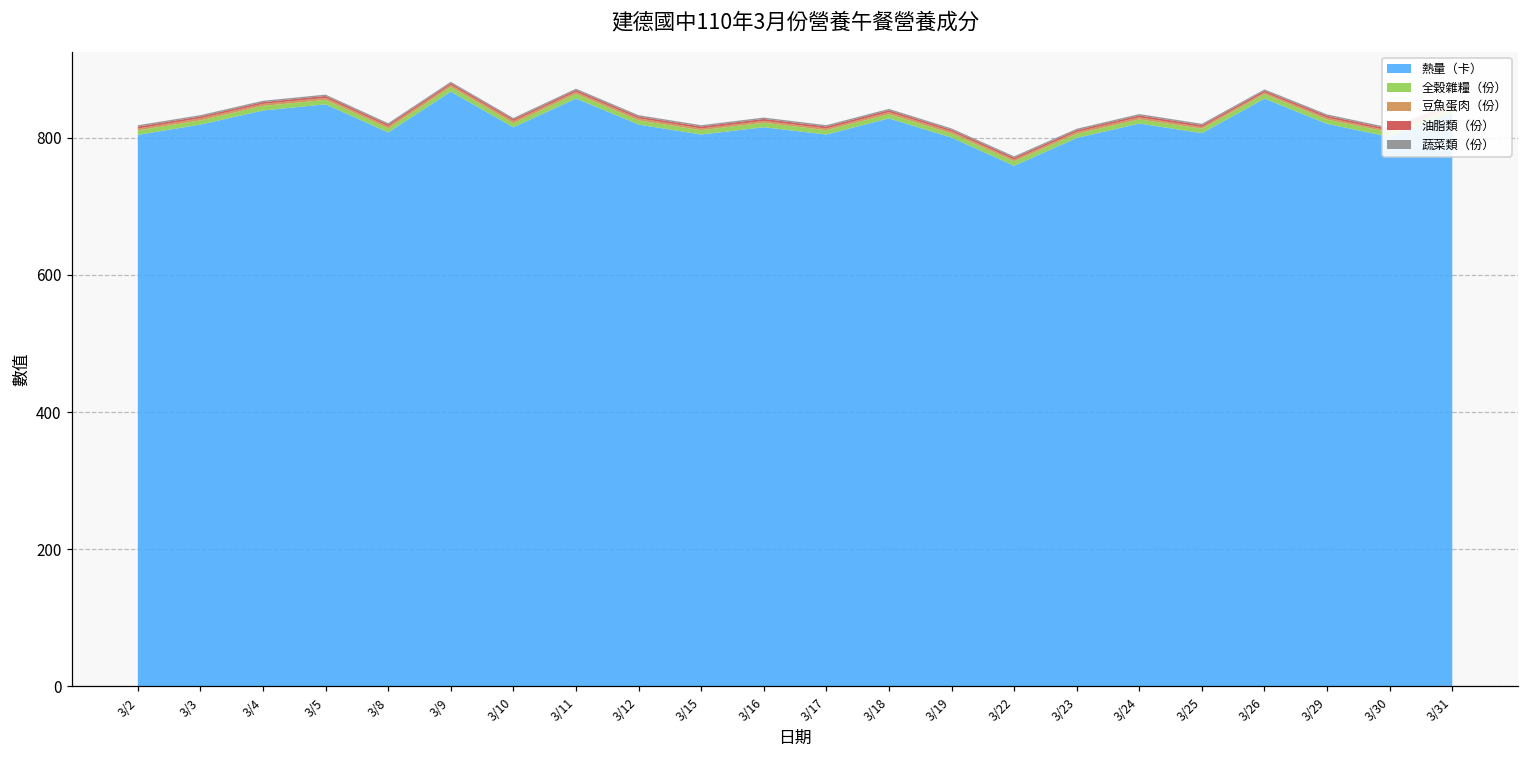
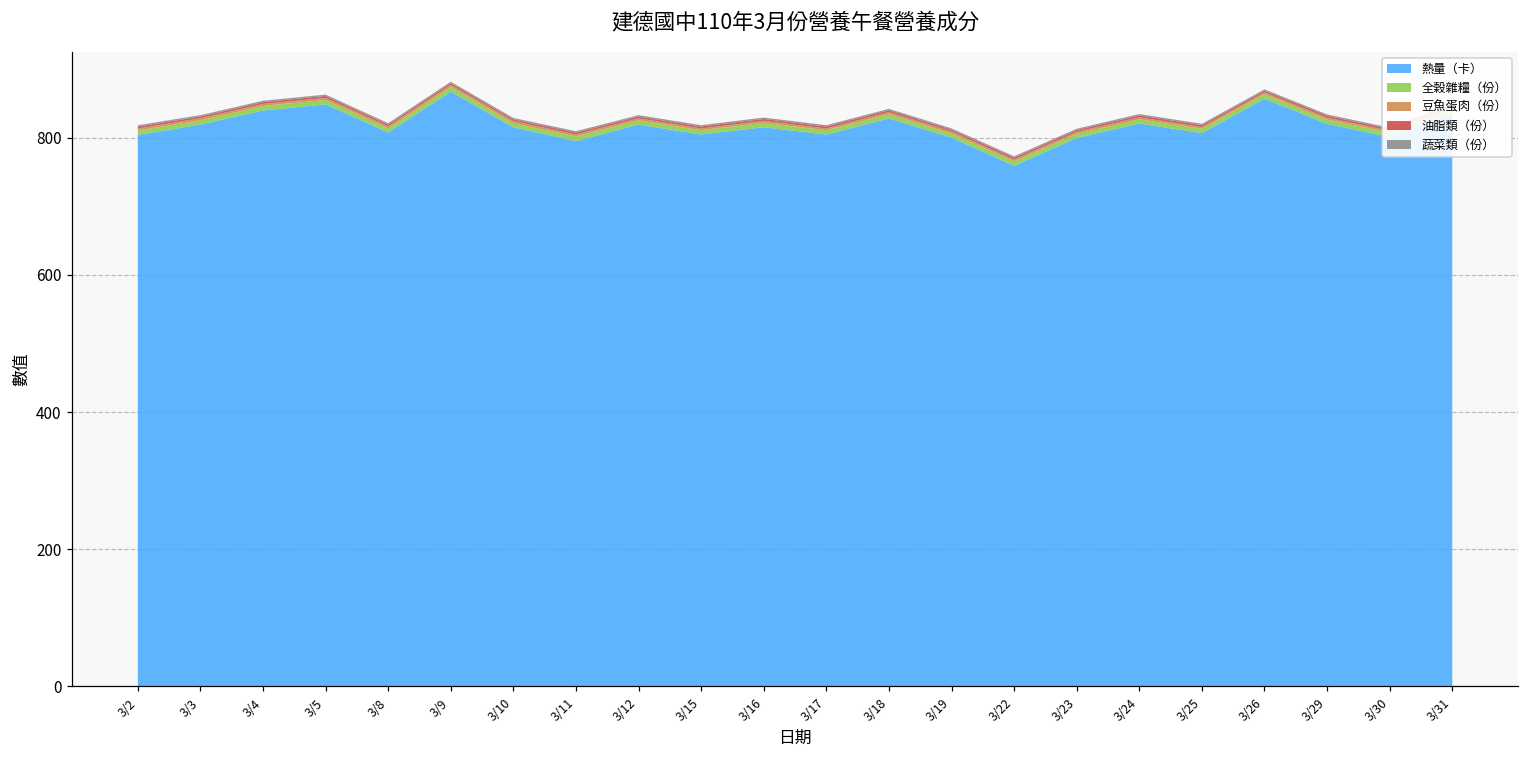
熱量（卡）, 3/11: 860 -> 800
